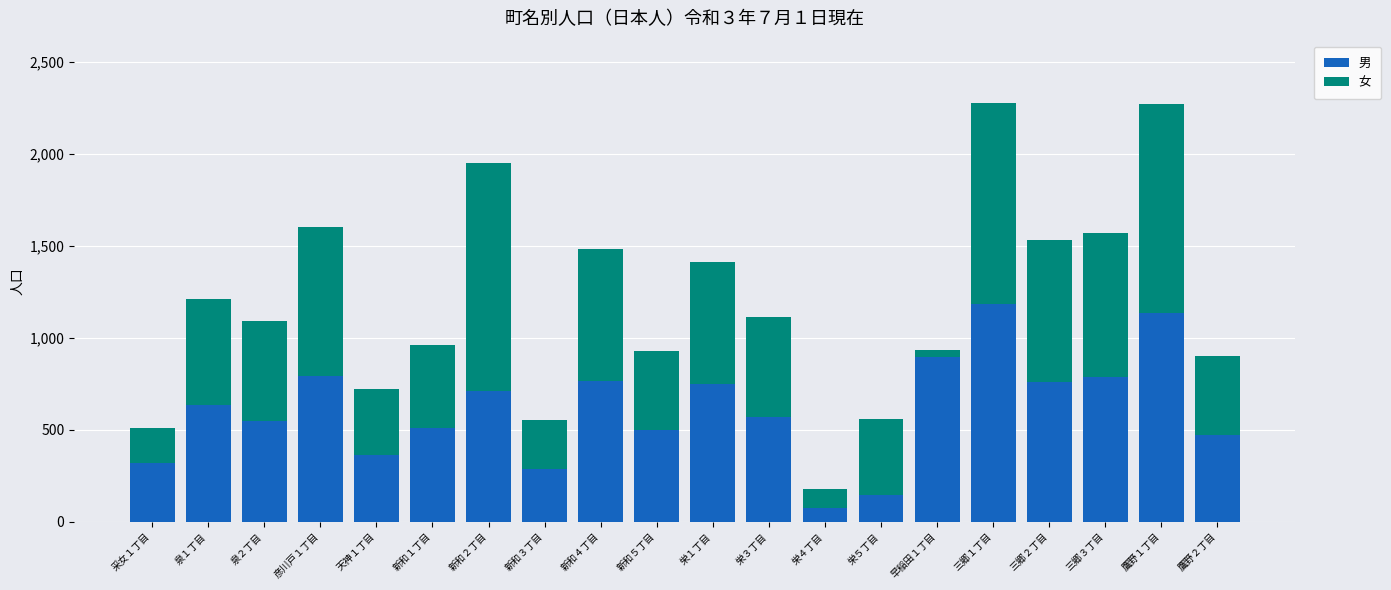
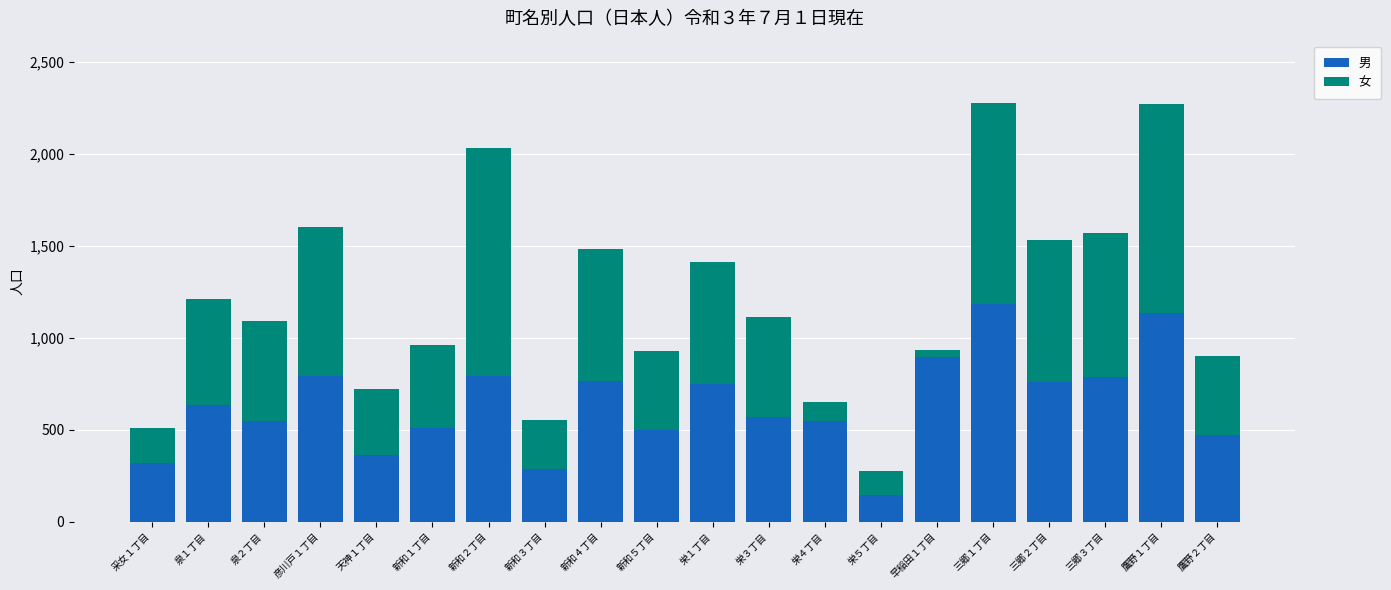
男, 新和２丁目: 710 -> 800
男, 栄４丁目: 80 -> 550
女, 栄５丁目: 420 -> 130
